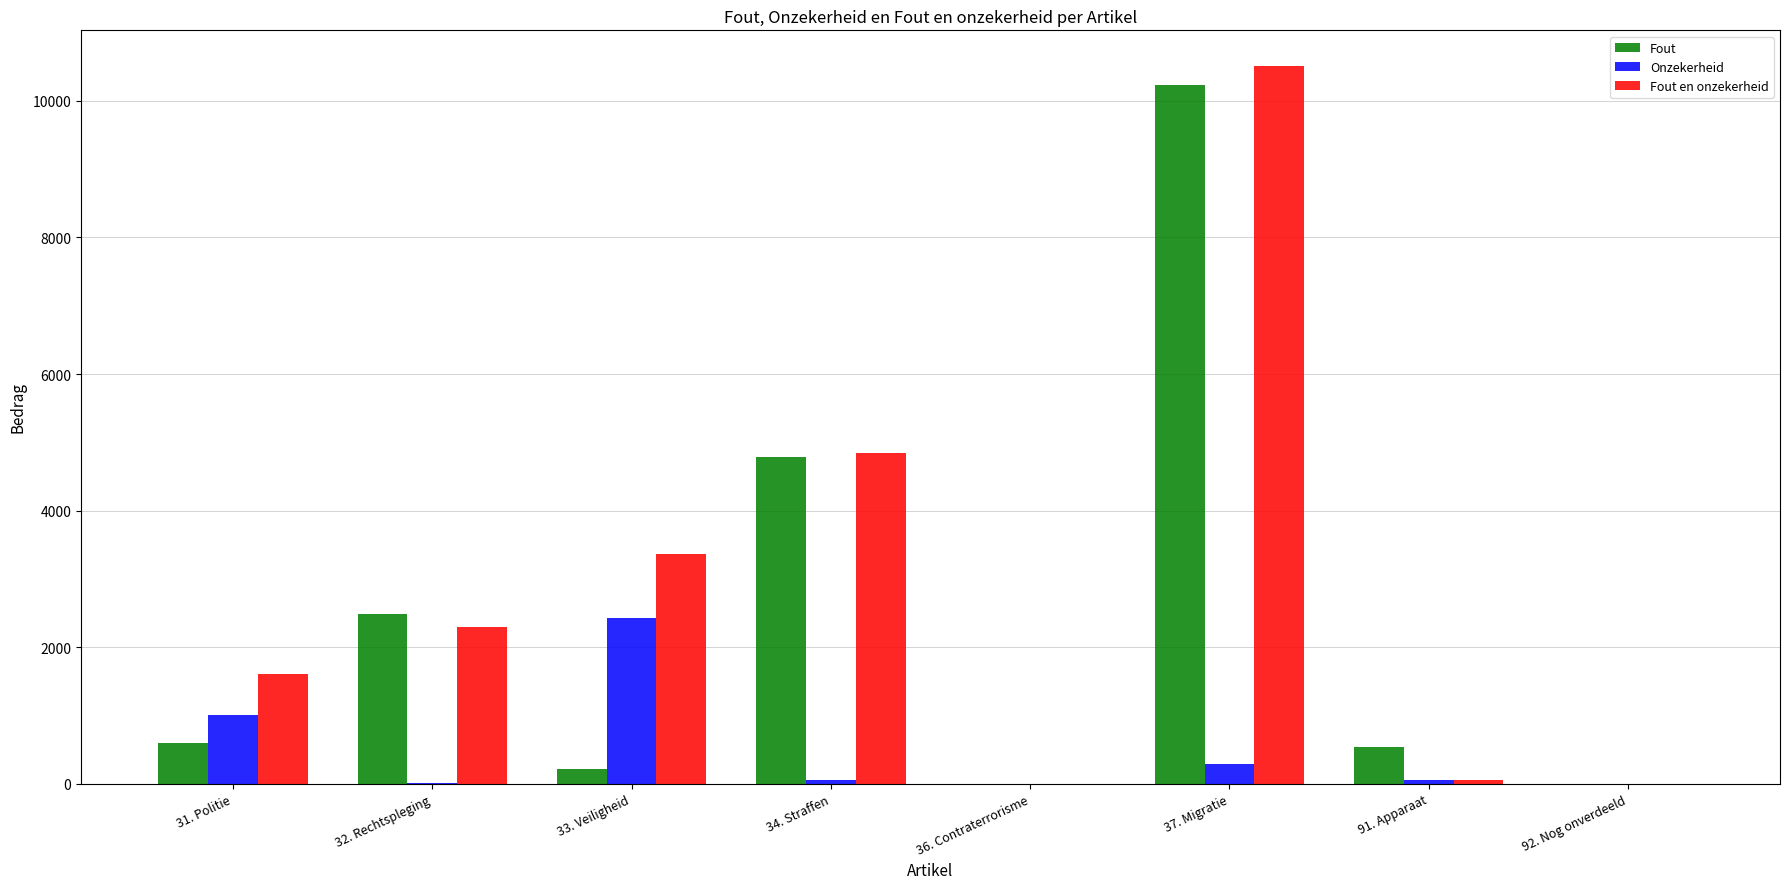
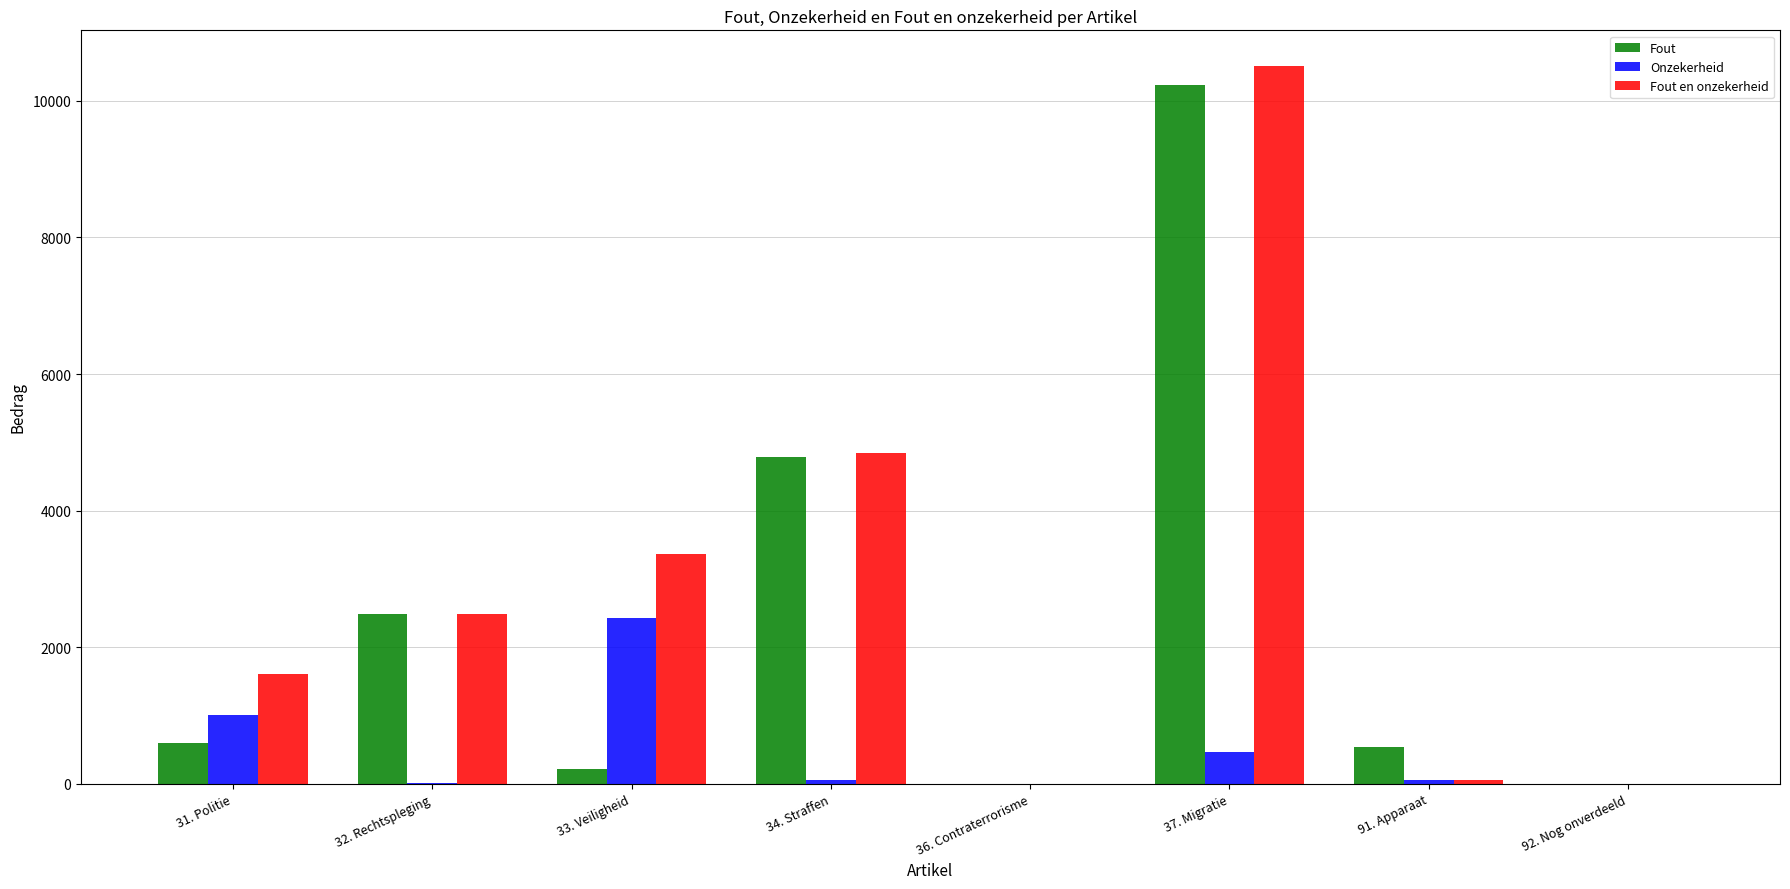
Fout en onzekerheid, 32. Rechtspleging: 2300 -> 2500
Onzekerheid, 37. Migratie: 300 -> 500
